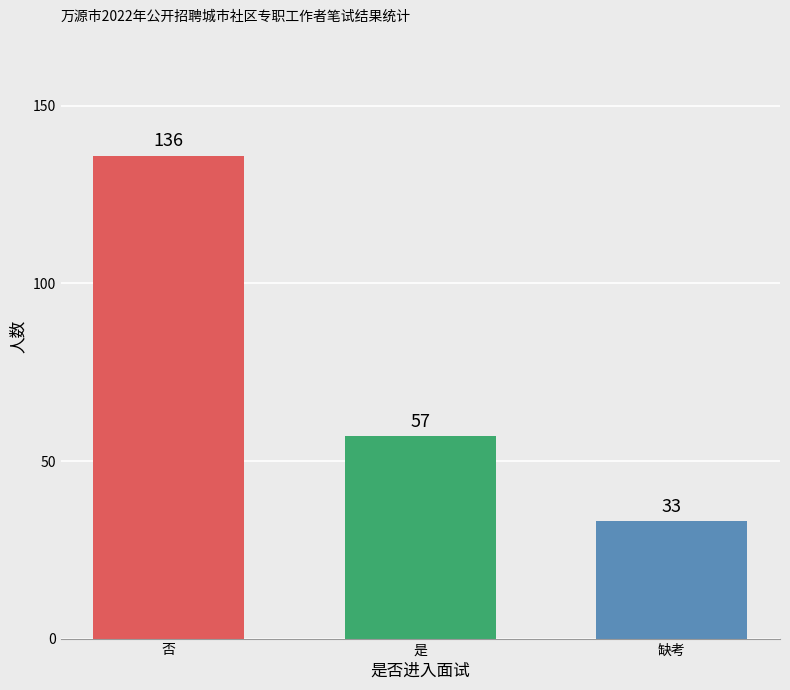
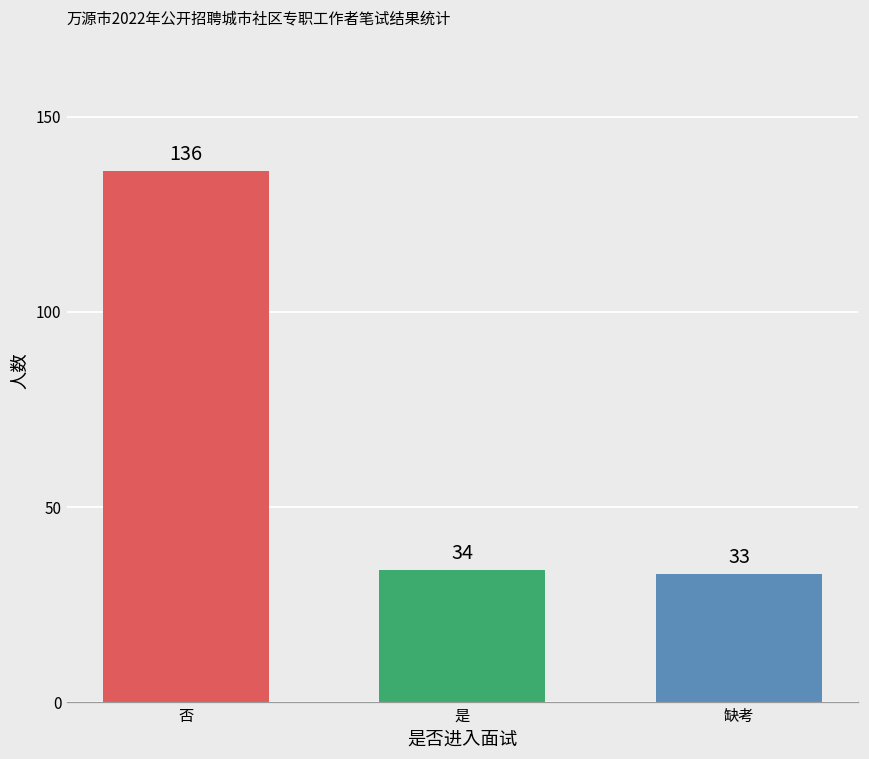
是: 57 -> 34
